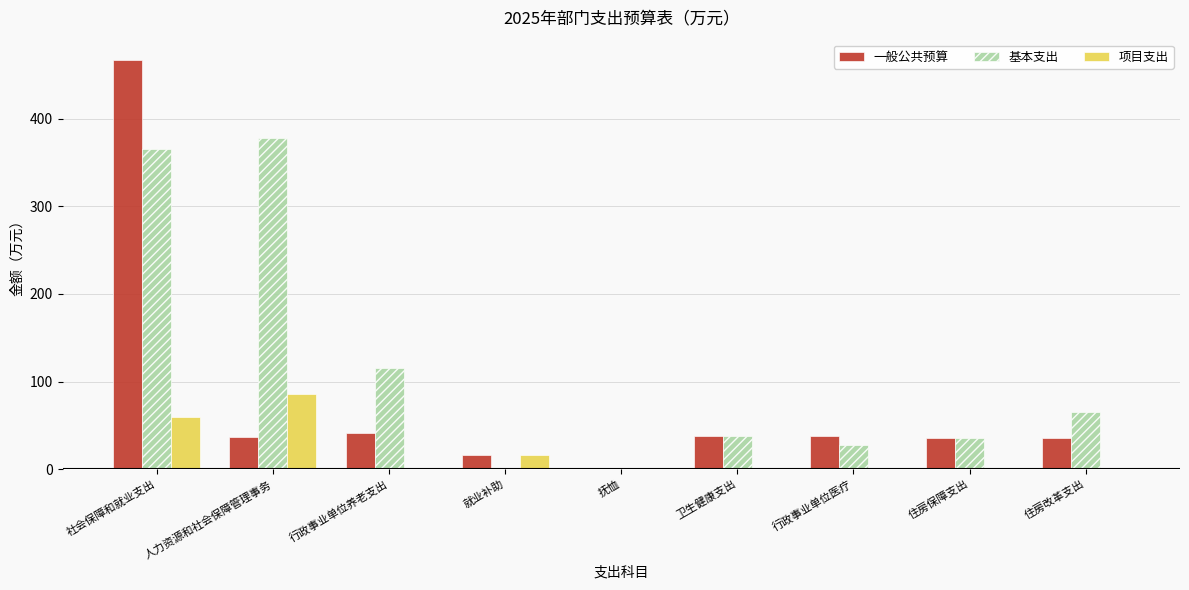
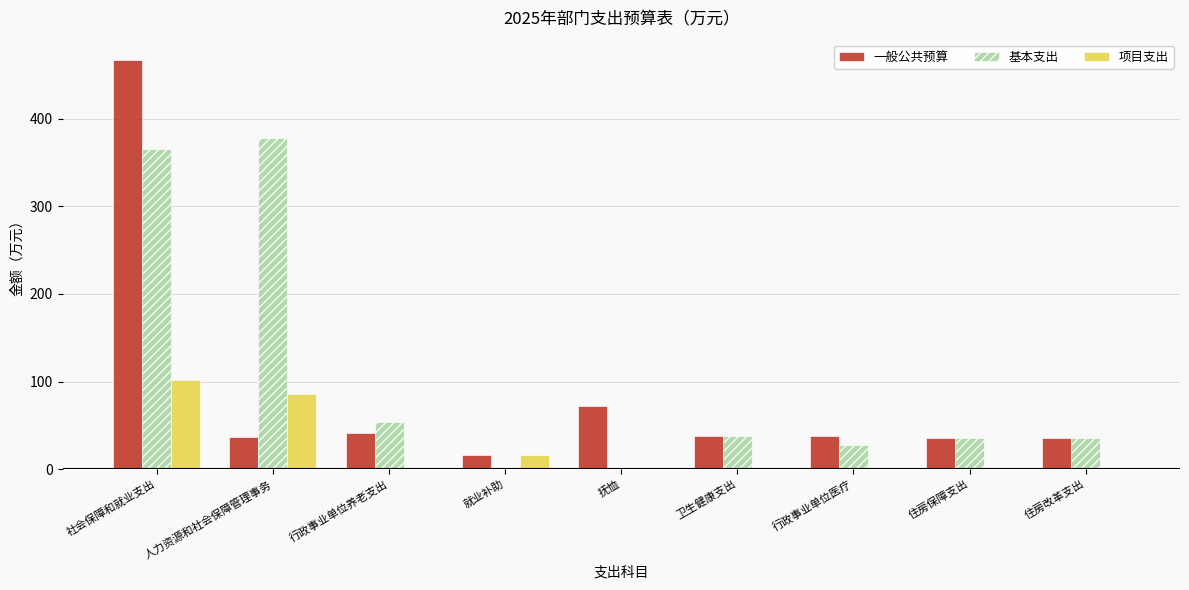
项目支出, 社会保障和就业支出: 60 -> 100
基本支出, 行政事业单位养老支出: 110 -> 50
一般公共预算, 抚恤: 0 -> 70
基本支出, 住房改革支出: 70 -> 40
